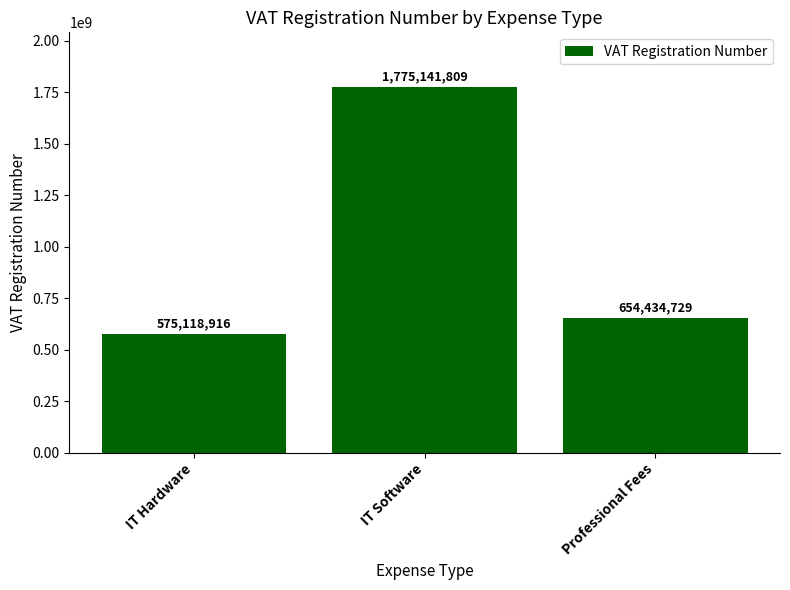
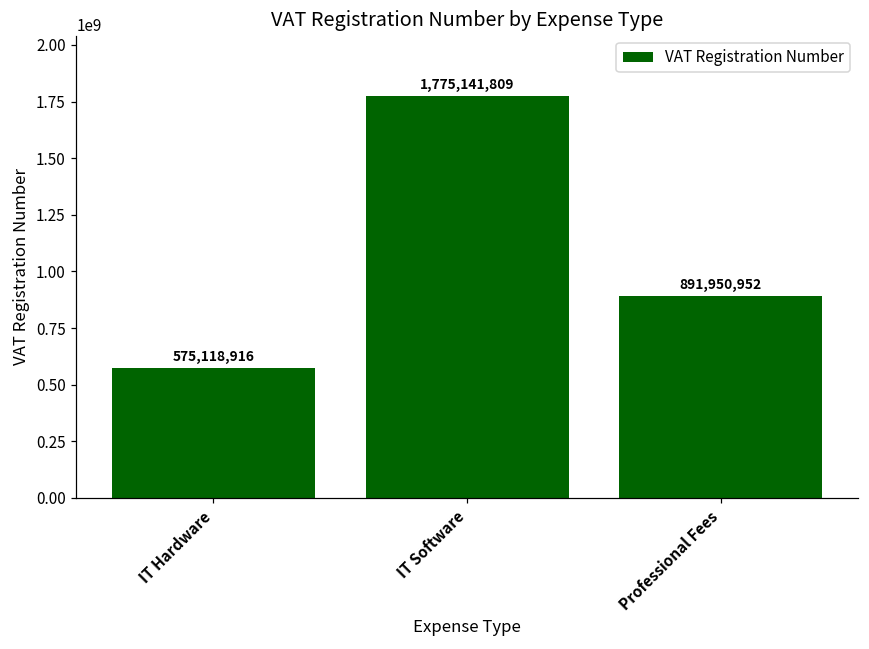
Professional Fees: 654,434,729 -> 891,950,952
